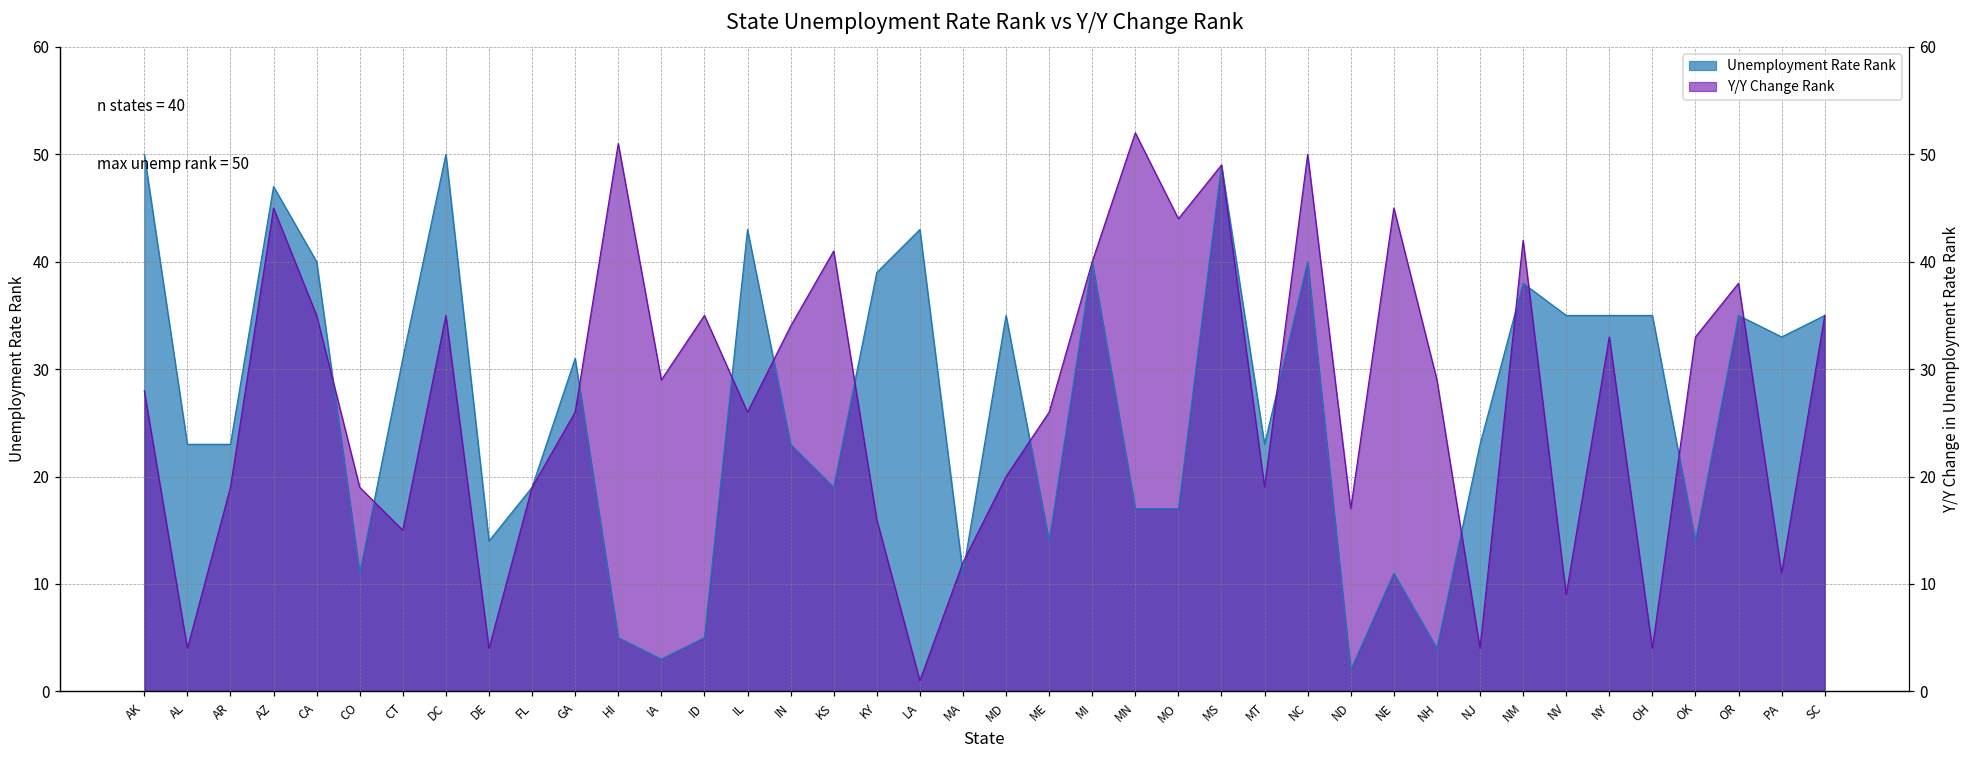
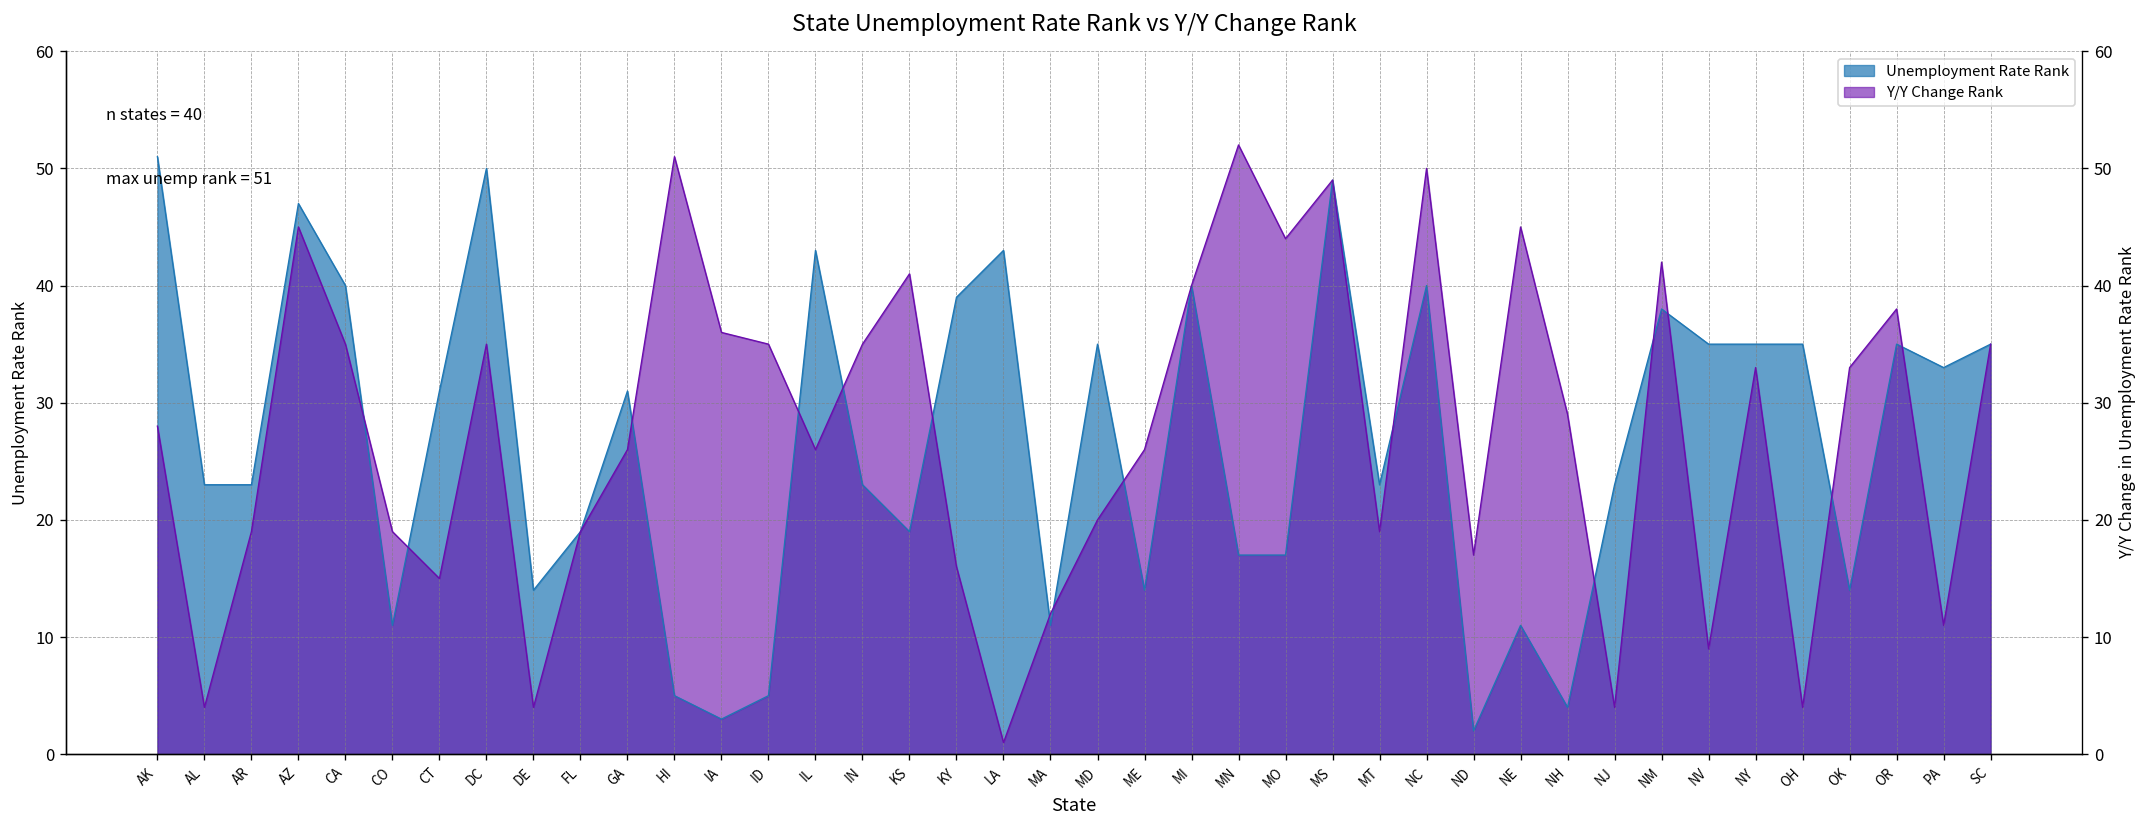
Unemployment Rate Rank, AK: 50 -> 51
Y/Y Change Rank, IA: 29 -> 36
Y/Y Change Rank, IN: 34 -> 35
